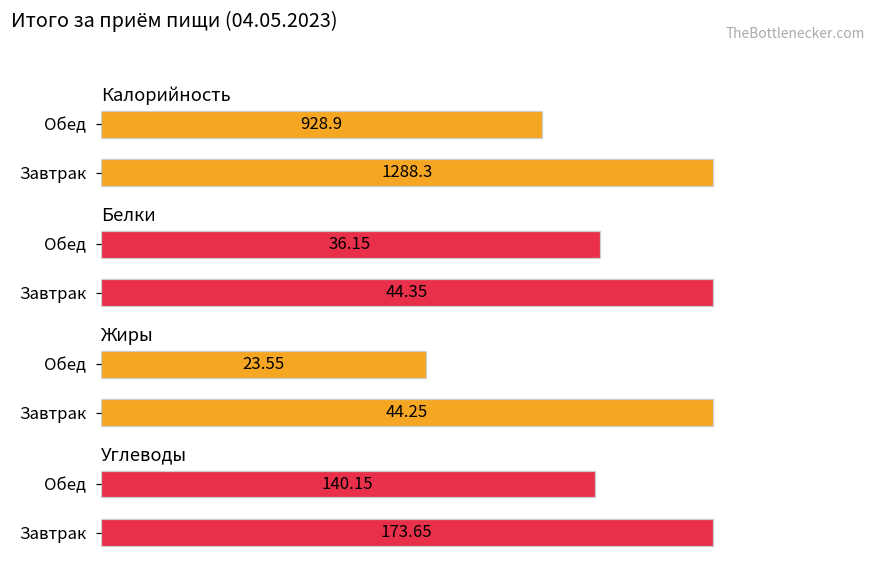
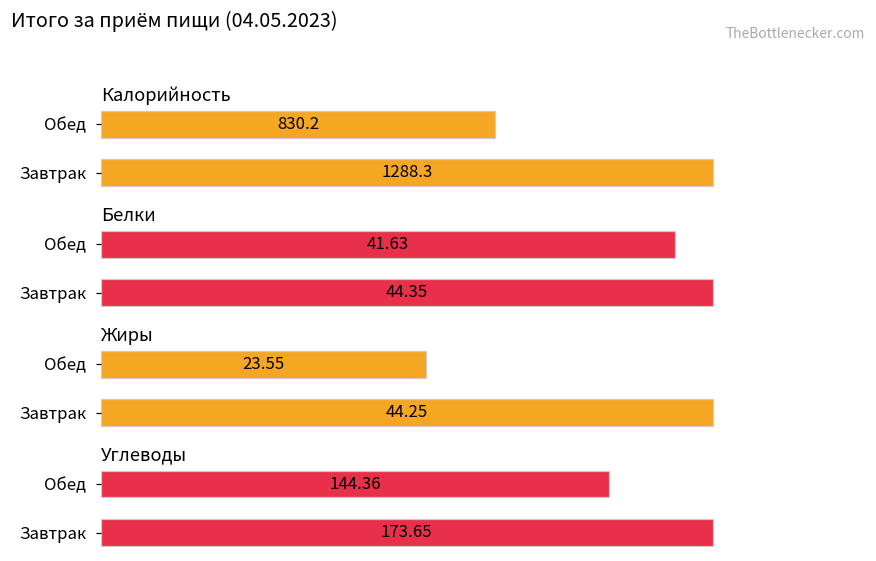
Калорийность, Обед: 928.9 -> 830.2
Белки, Обед: 36.15 -> 41.63
Углеводы, Обед: 140.15 -> 144.36
